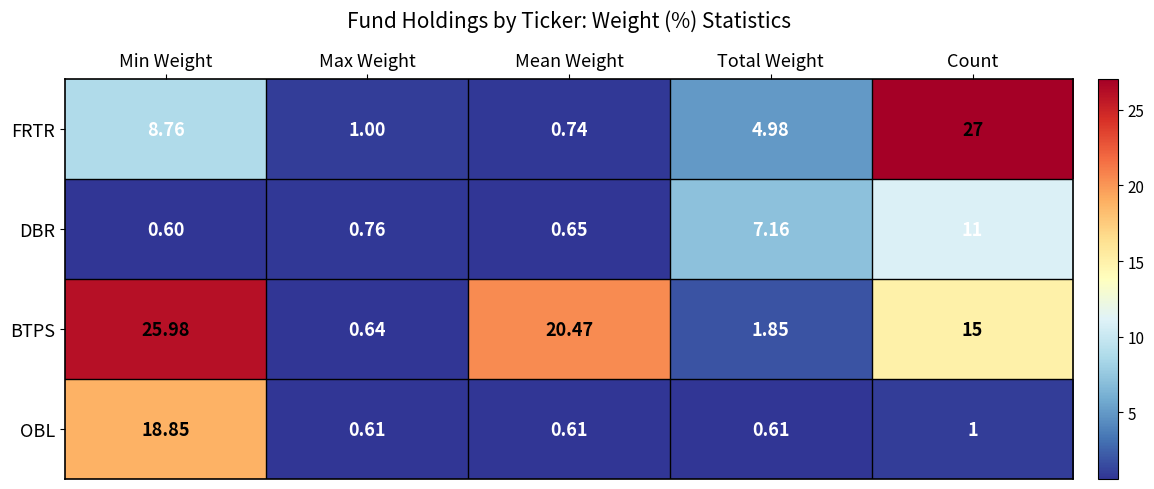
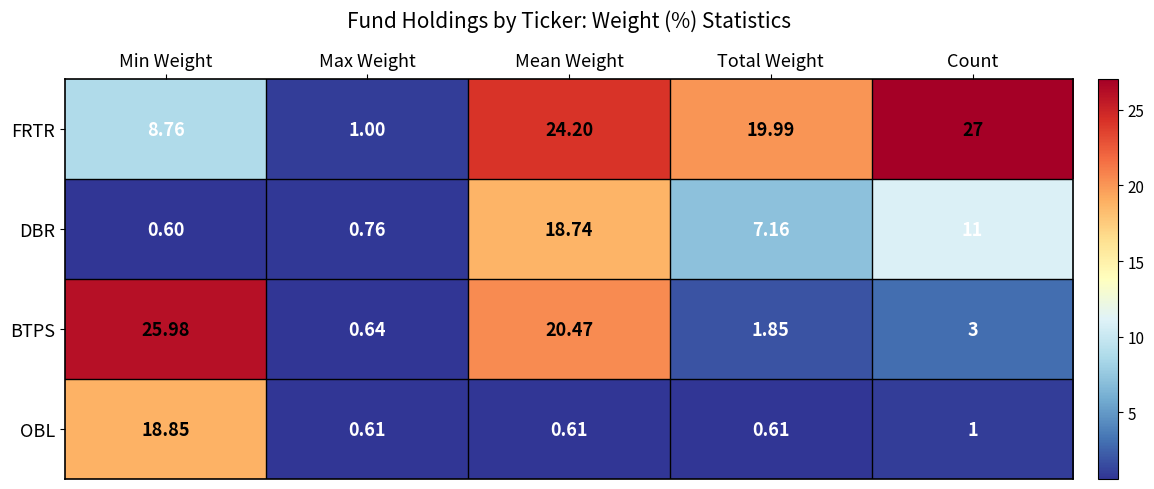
FRTR, Mean Weight: 0.74 -> 24.20
FRTR, Total Weight: 4.98 -> 19.99
DBR, Mean Weight: 0.65 -> 18.74
BTPS, Count: 15 -> 3
